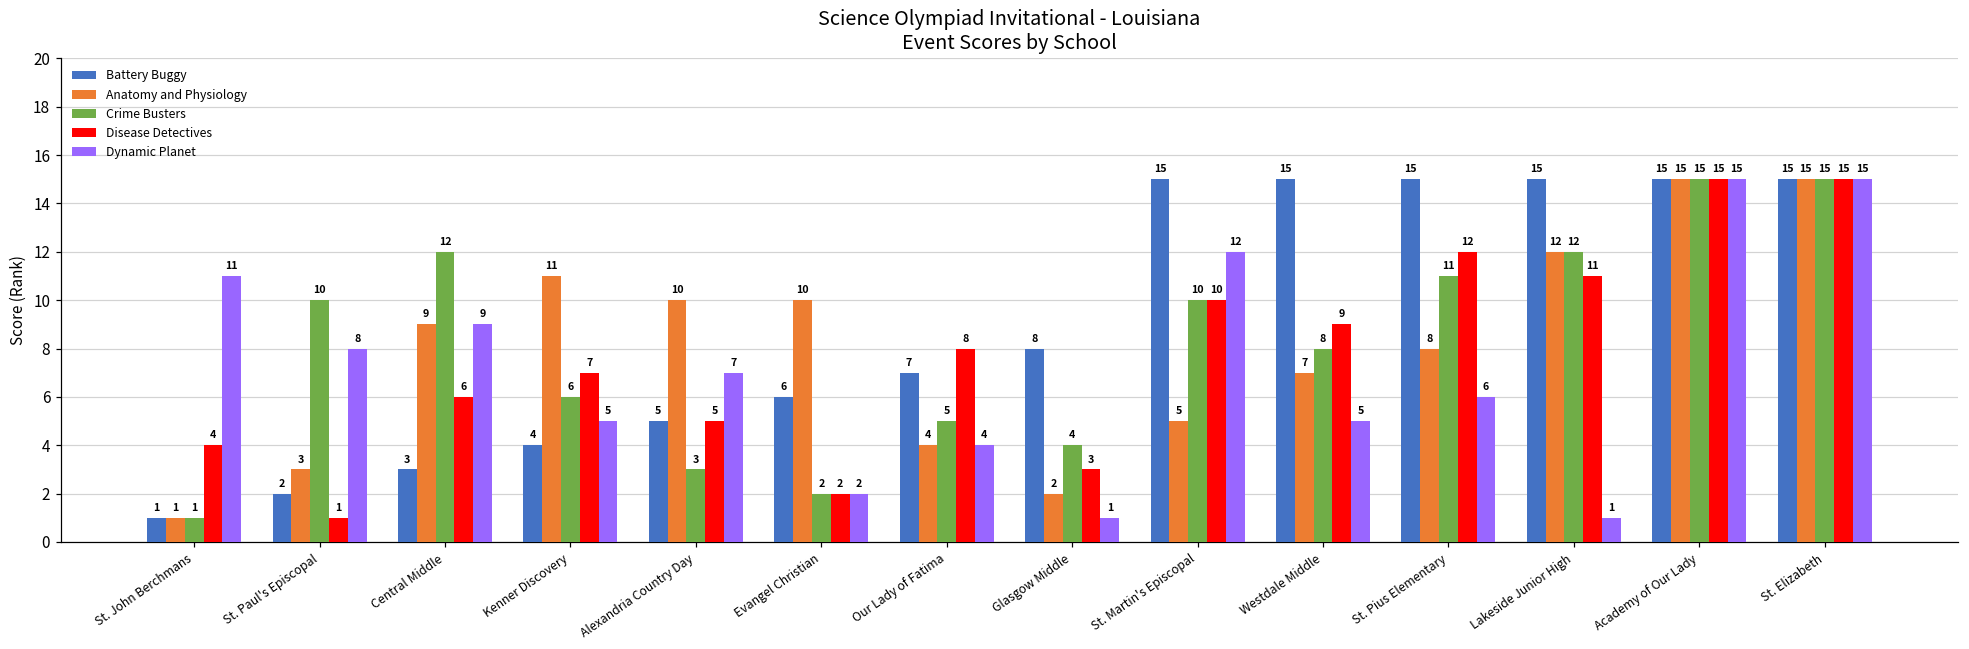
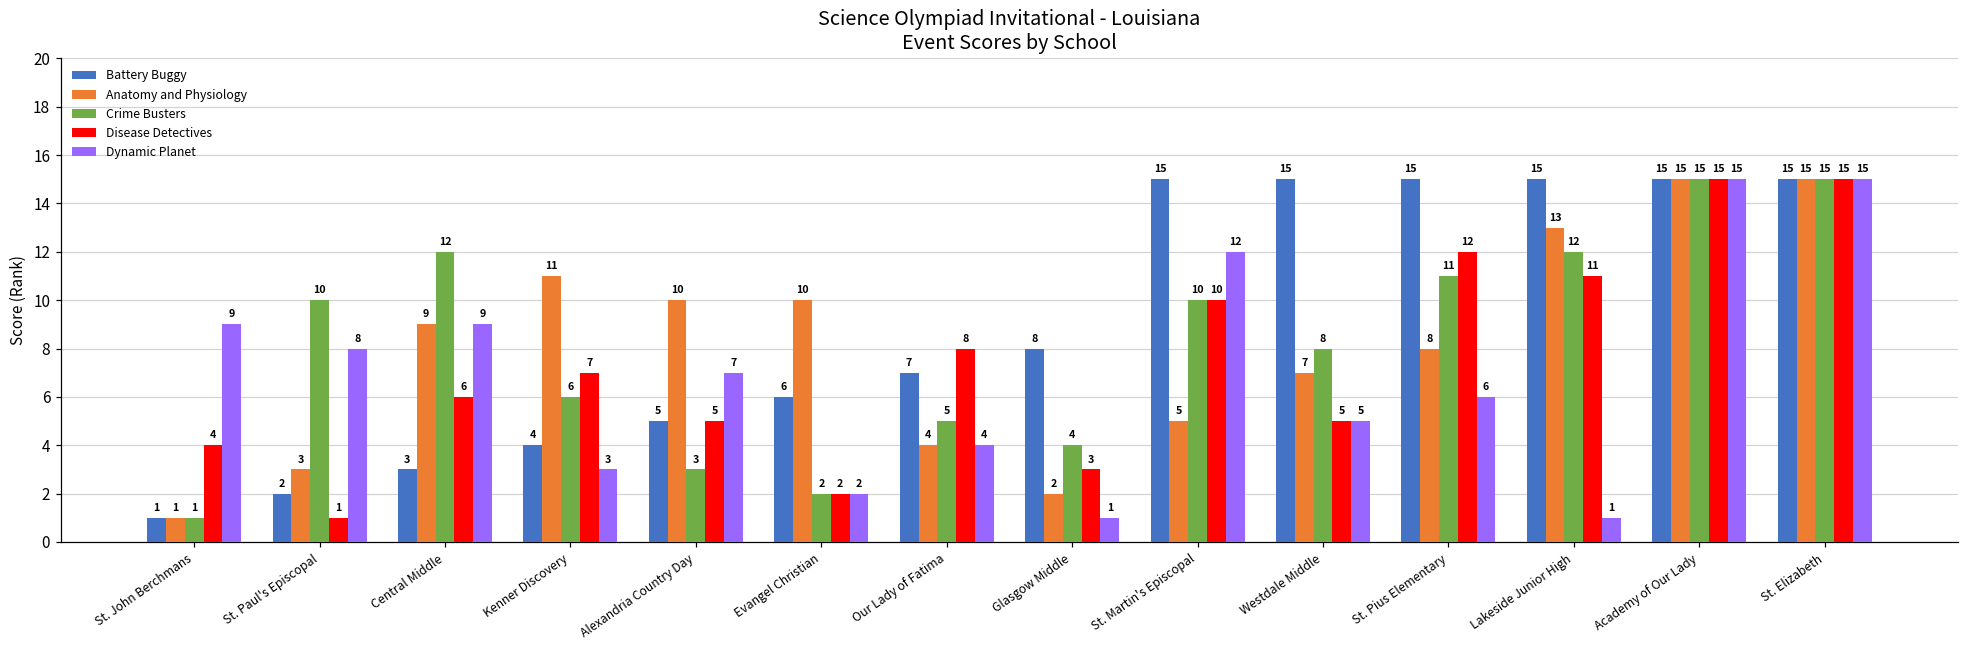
Dynamic Planet, St. John Berchmans: 11 -> 9
Dynamic Planet, Kenner Discovery: 5 -> 3
Disease Detectives, Westdale Middle: 9 -> 5
Anatomy and Physiology, Lakeside Junior High: 12 -> 13
